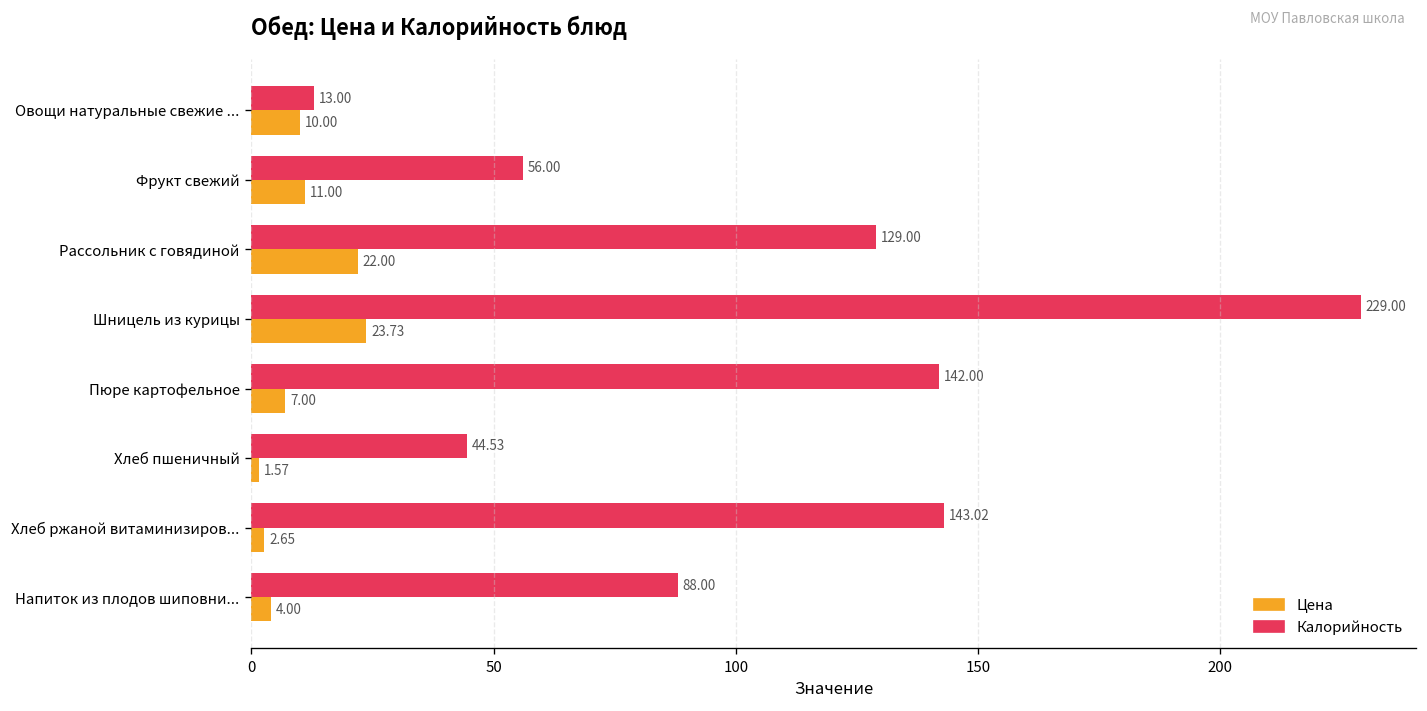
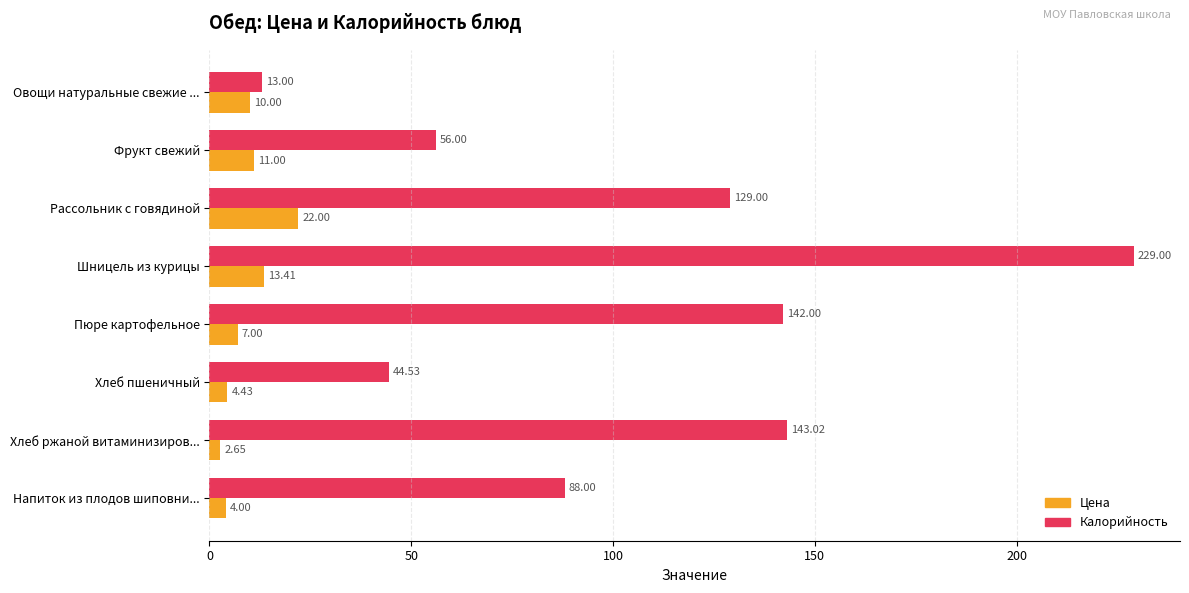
Цена, Шницель из курицы: 23.73 -> 13.41
Цена, Хлеб пшеничный: 1.57 -> 4.43
